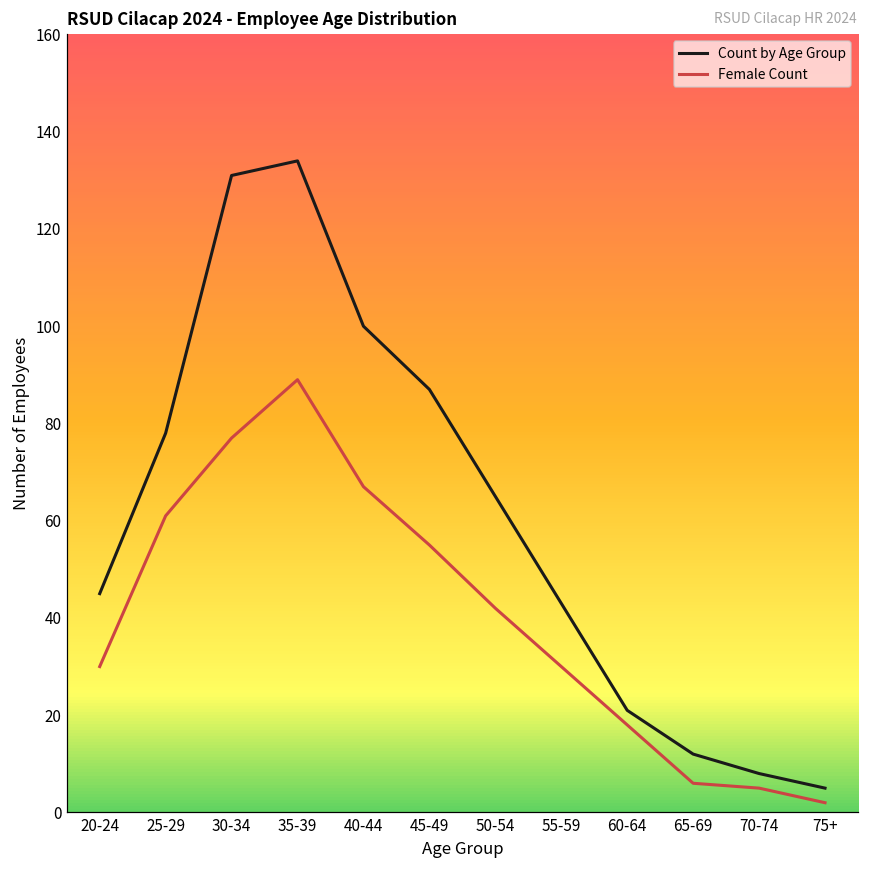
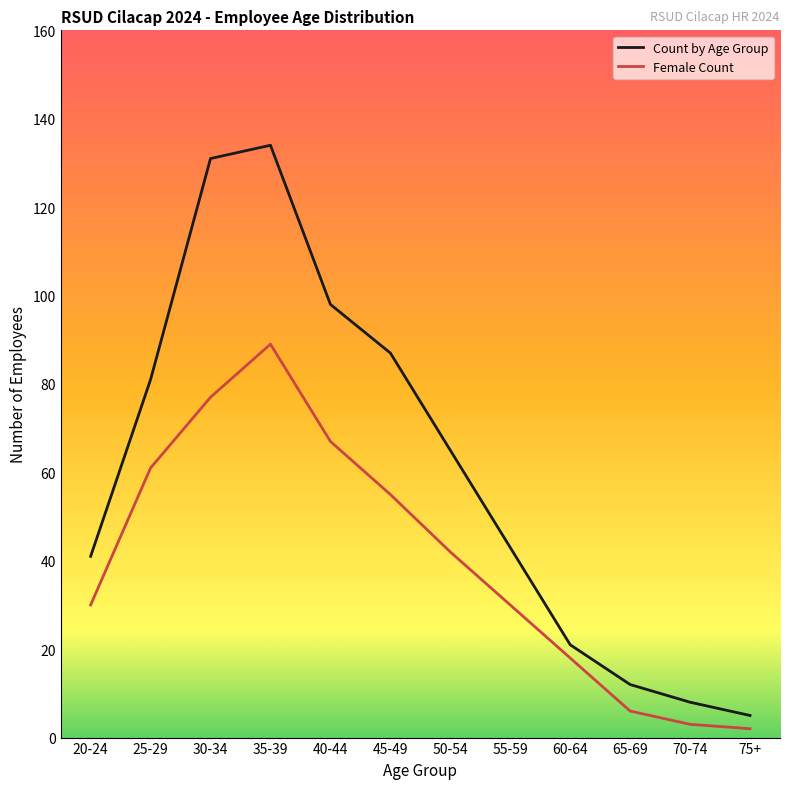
Count by Age Group, 20-24: 45 -> 41
Count by Age Group, 25-29: 78 -> 81
Count by Age Group, 40-44: 100 -> 98
Female Count, 70-74: 5 -> 3
